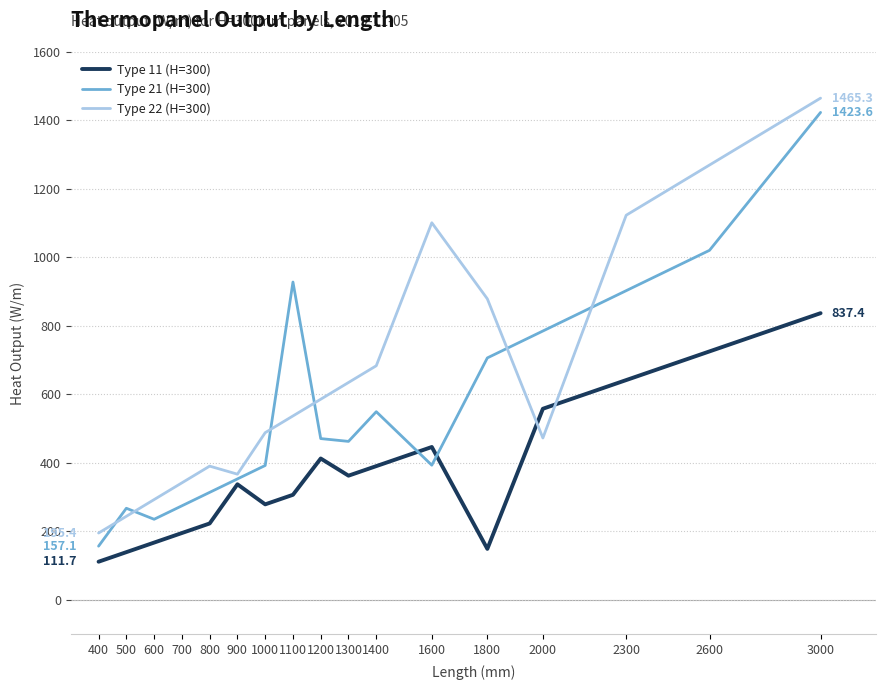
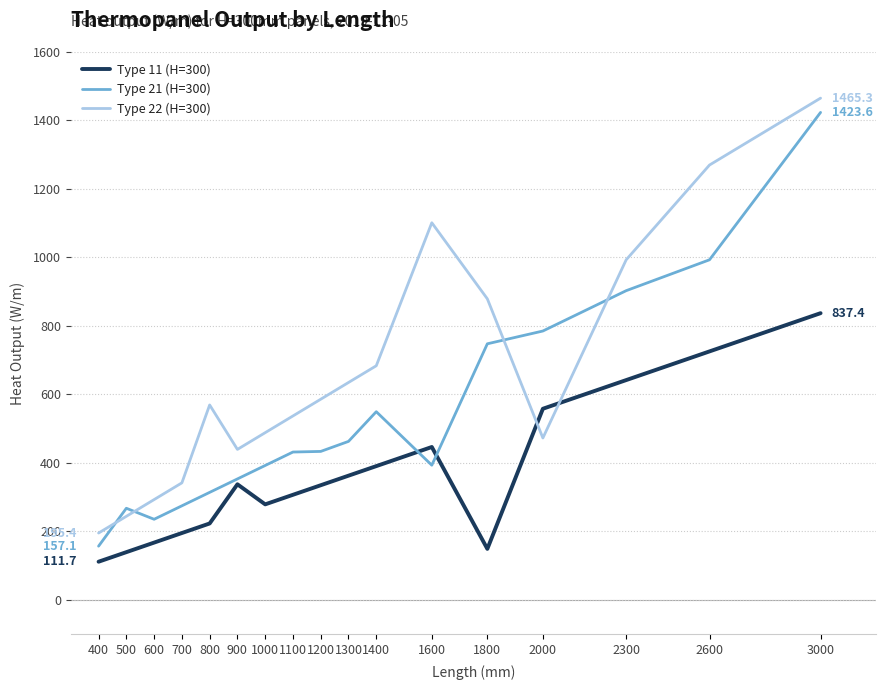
Type 22 (H=300), 800: 390 -> 570
Type 22 (H=300), 900: 370 -> 440
Type 21 (H=300), 1100: 930 -> 430
Type 11 (H=300), 1200: 410 -> 330
Type 21 (H=300), 1200: 470 -> 430
Type 21 (H=300), 1800: 710 -> 750
Type 22 (H=300), 2300: 1120 -> 990
Type 21 (H=300), 2600: 1020 -> 990
